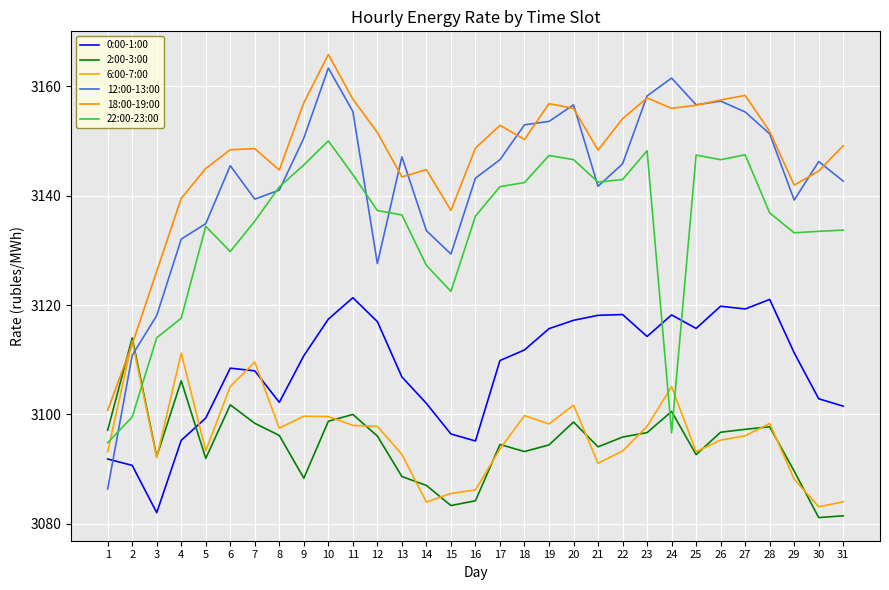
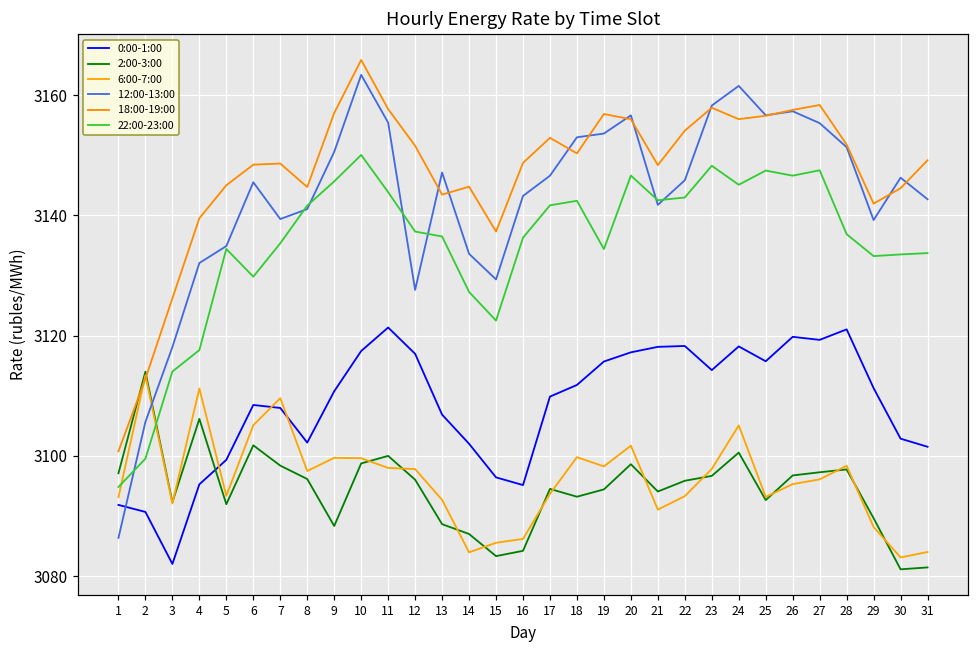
12:00-13:00, 2: 3111 -> 3106
22:00-23:00, 19: 3147 -> 3134
22:00-23:00, 24: 3097 -> 3145
